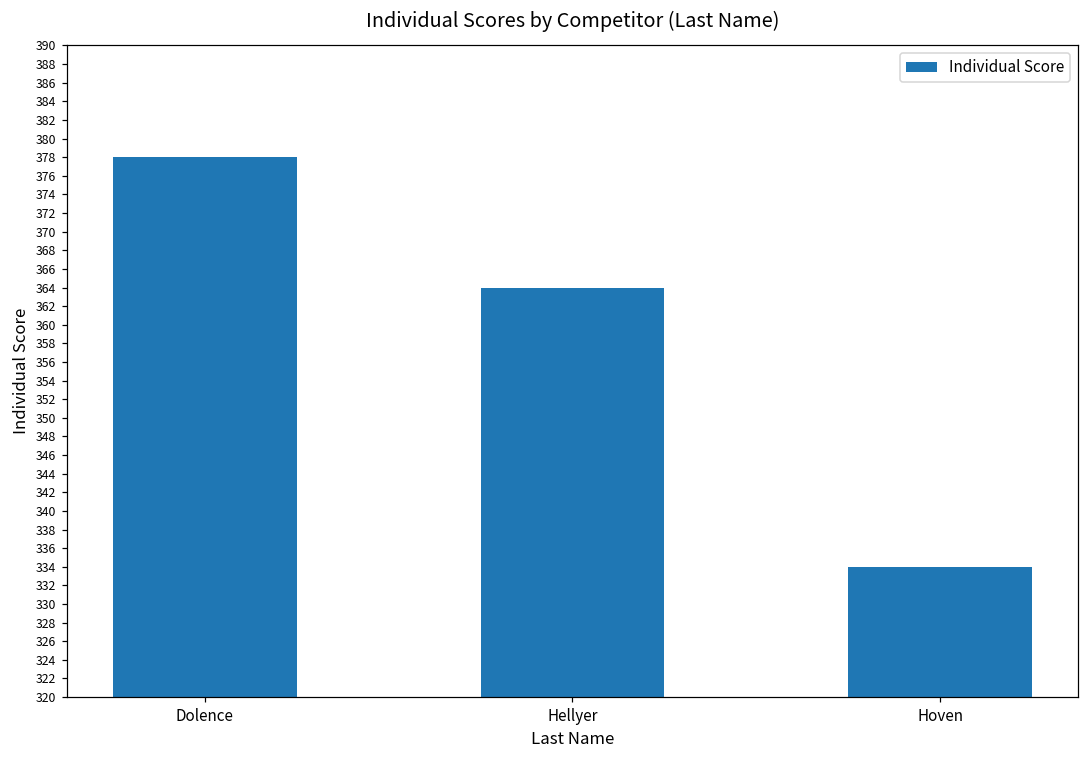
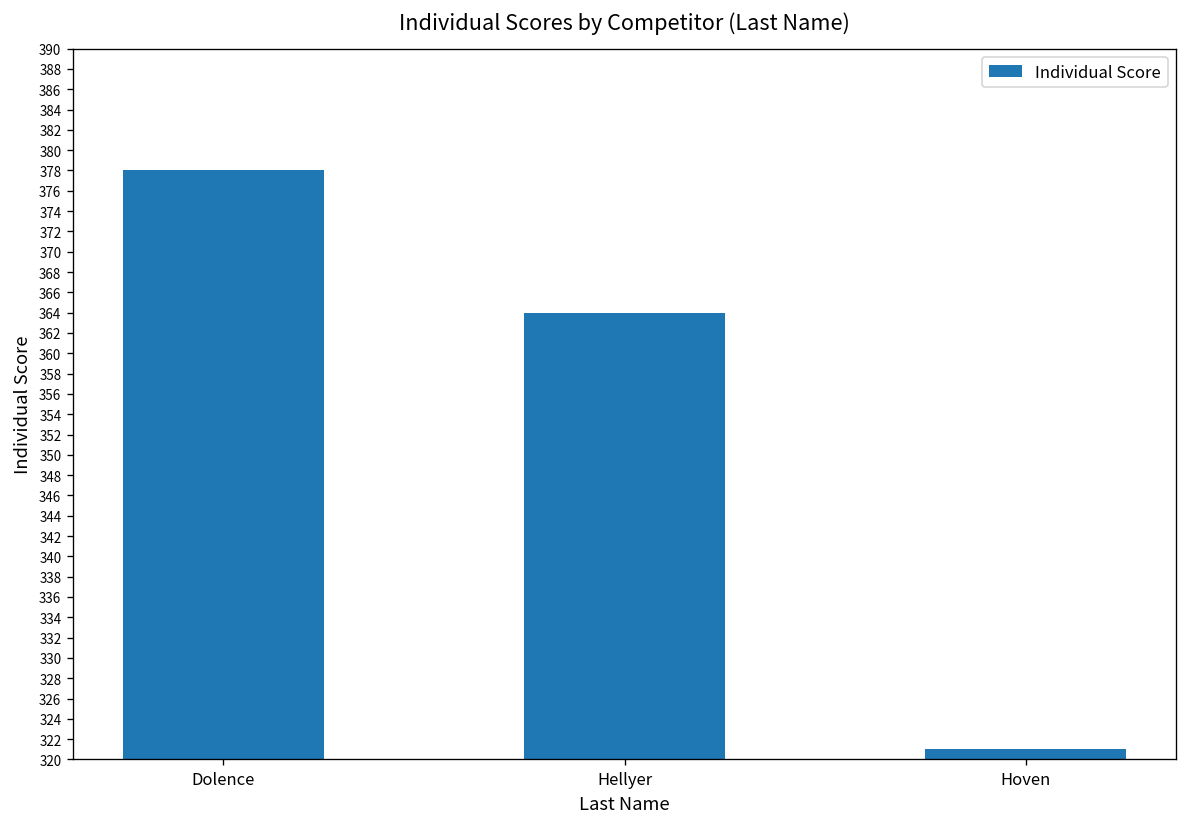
Hoven: 334 -> 321
